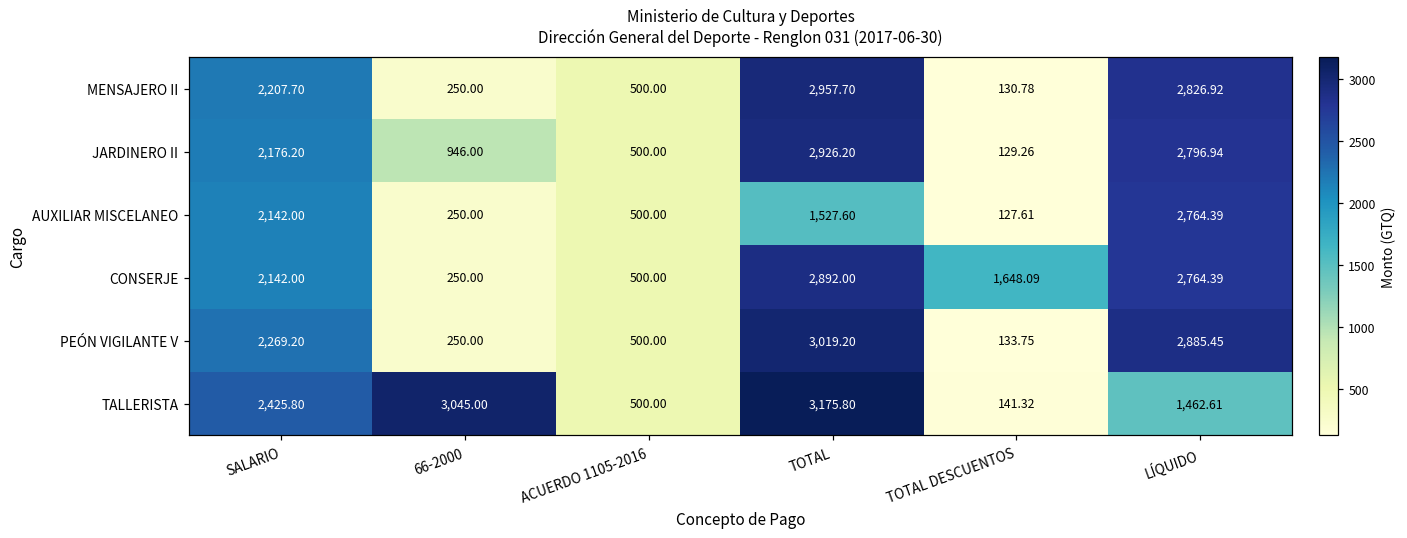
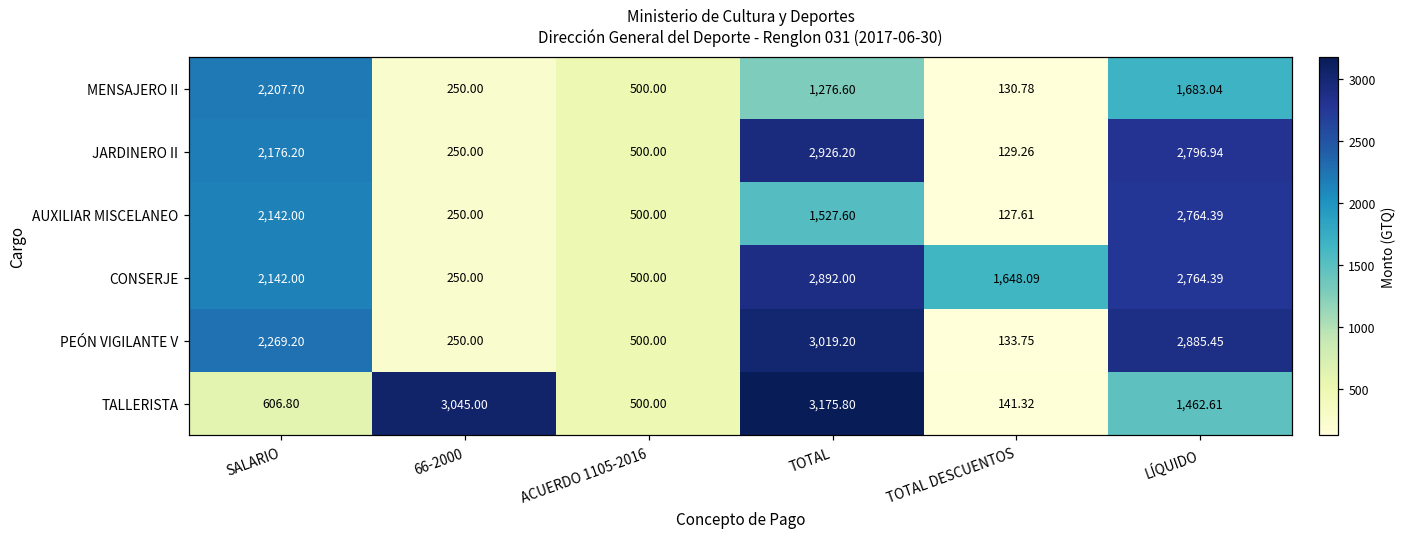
MENSAJERO II, TOTAL: 2,957.70 -> 1,276.60
MENSAJERO II, LÍQUIDO: 2,826.92 -> 1,683.04
JARDINERO II, 66-2000: 946.00 -> 250.00
TALLERISTA, SALARIO: 2,425.80 -> 606.80
